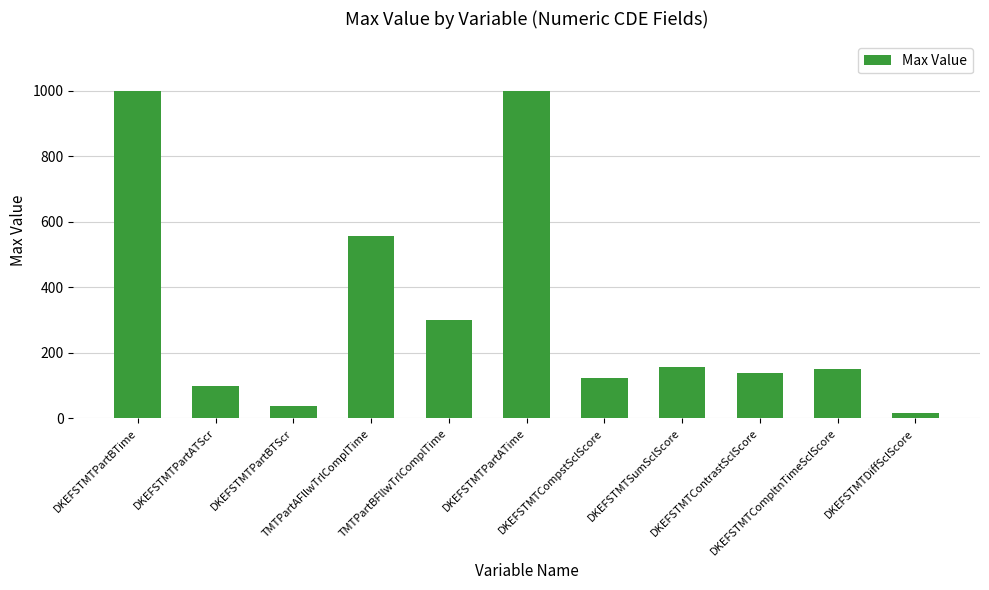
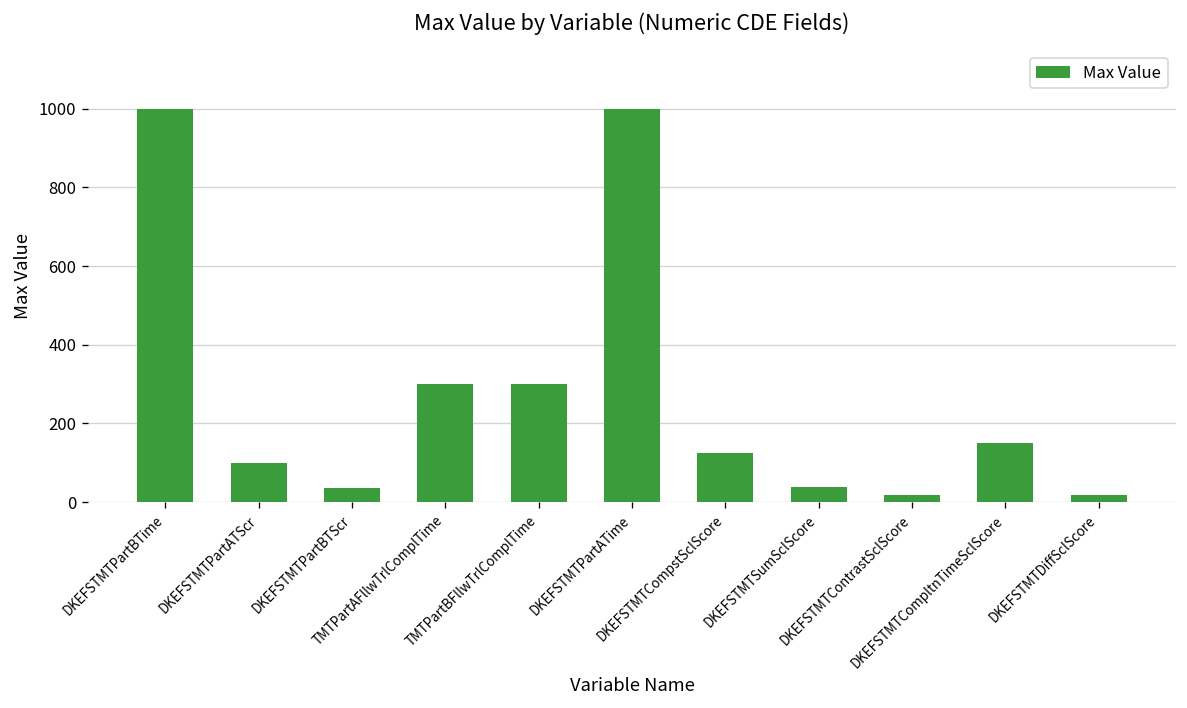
TMTPartAFllwTrlComplTime: 560 -> 300
DKEFSTMTSumSclScore: 160 -> 40
DKEFSTMTContrastSclScore: 140 -> 20
